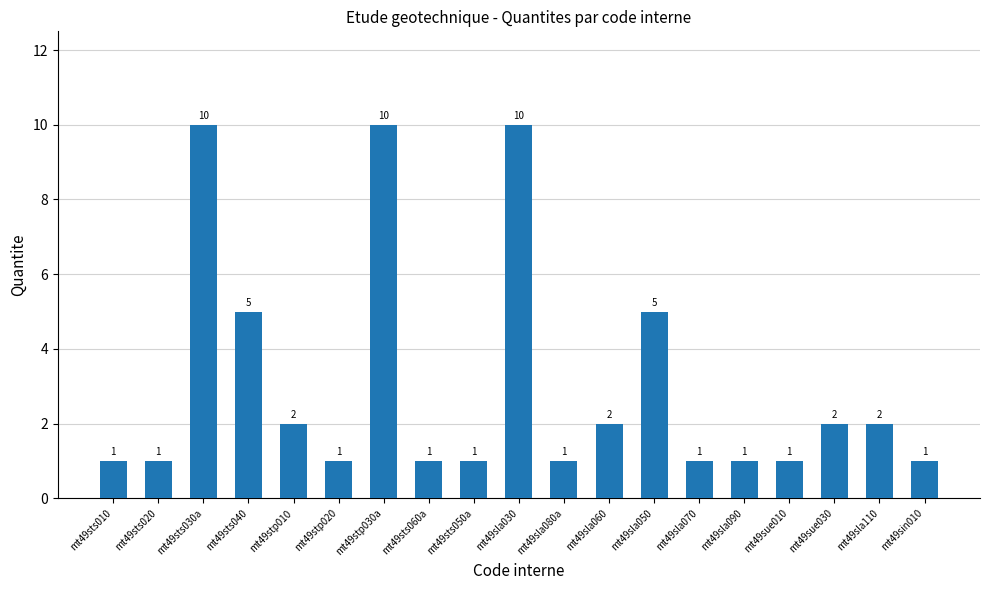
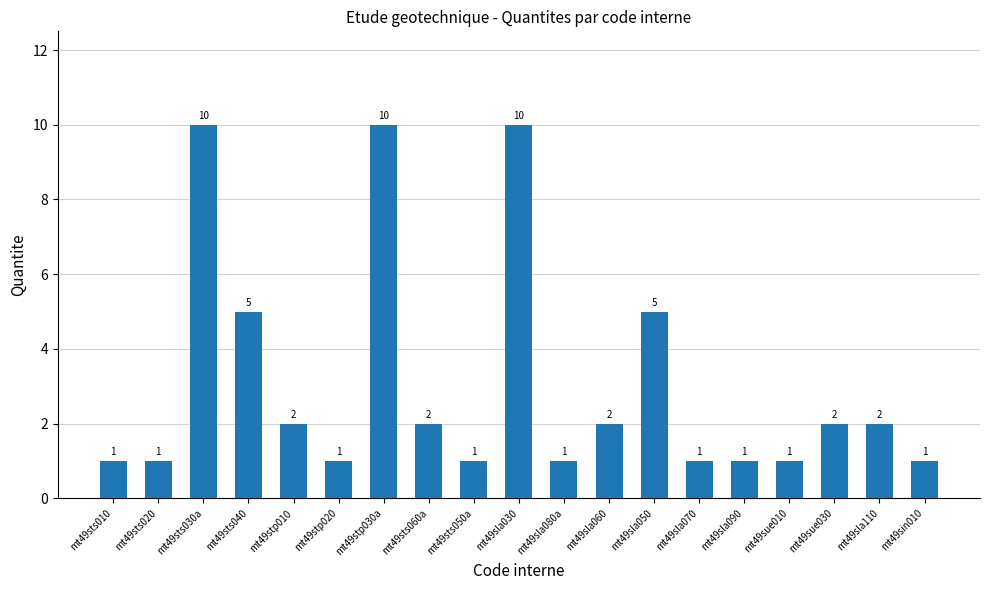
mt49sts060a: 1 -> 2
